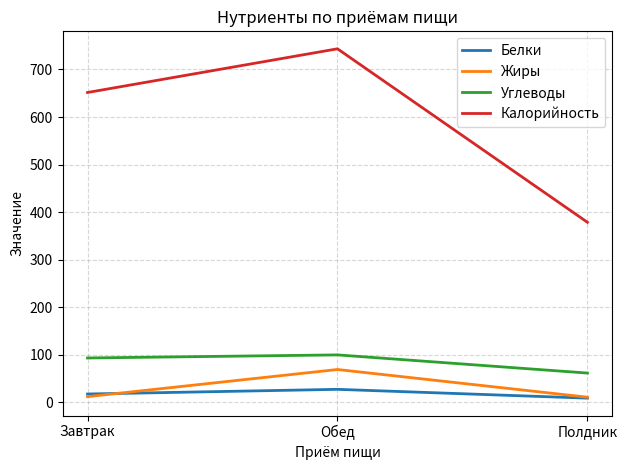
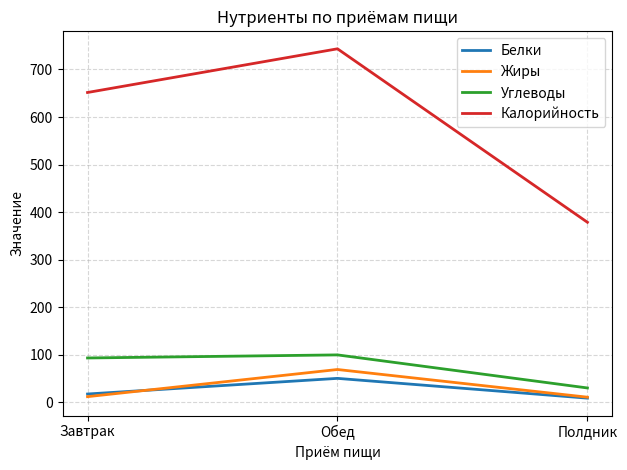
Белки, Обед: 30 -> 50
Углеводы, Полдник: 60 -> 30
